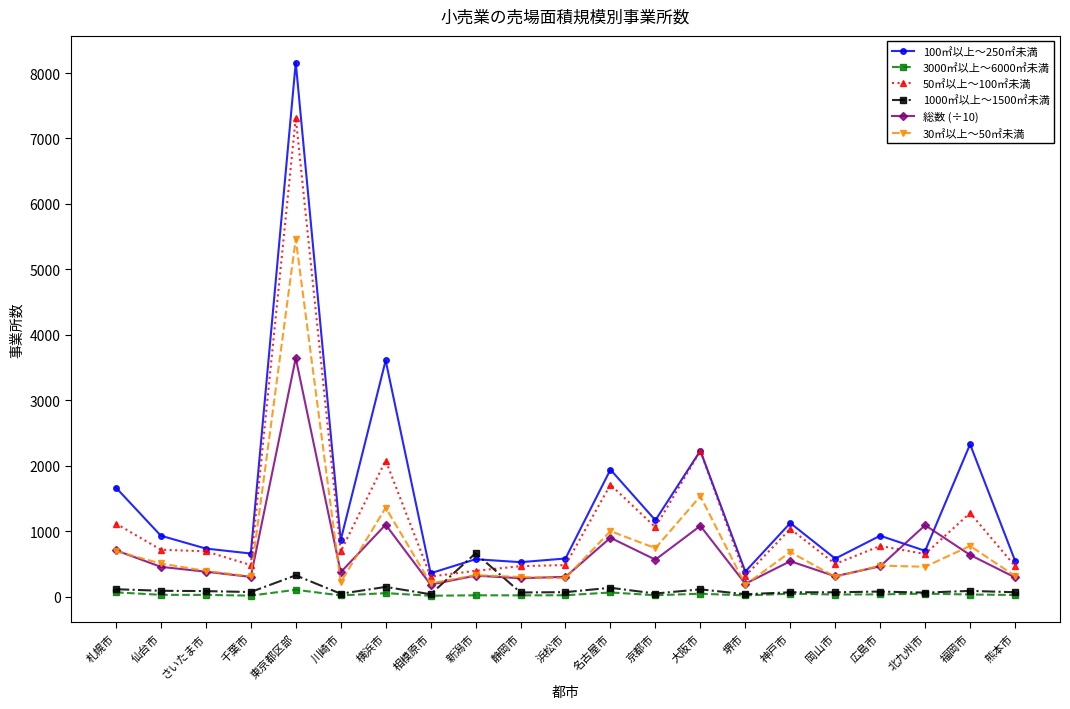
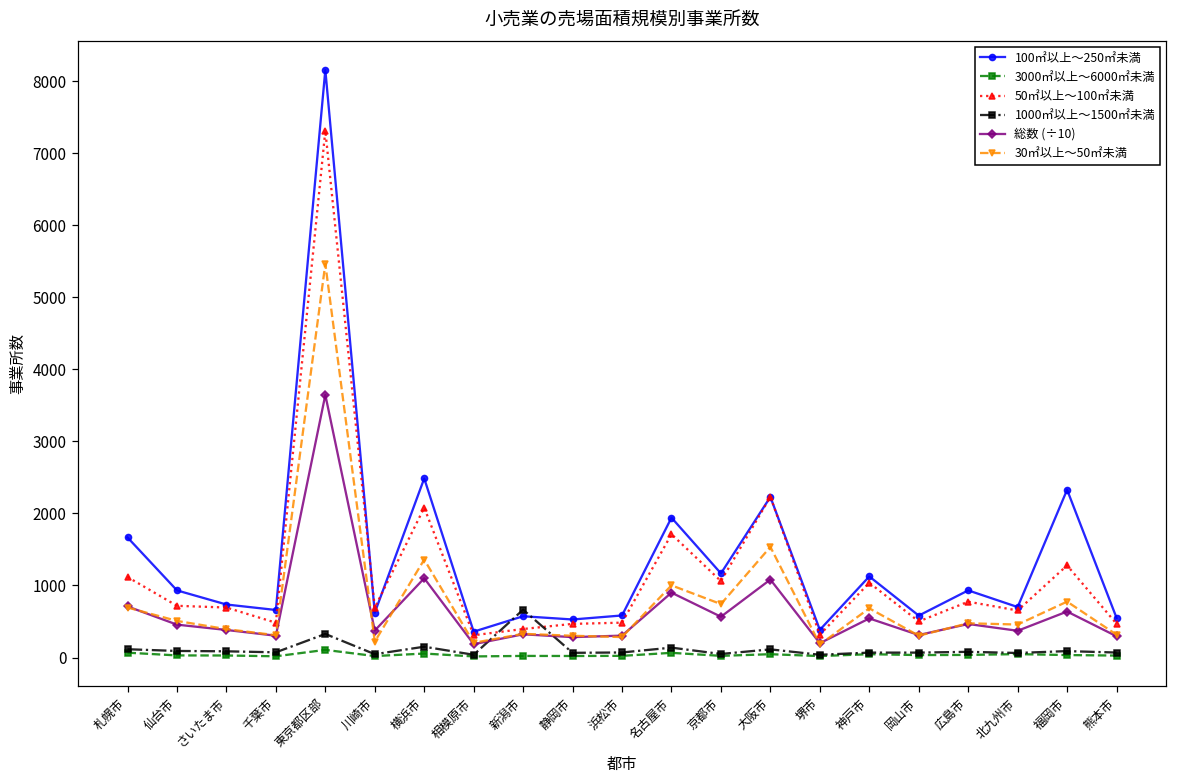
100㎡以上～250㎡未満, 川崎市: 900 -> 600
100㎡以上～250㎡未満, 横浜市: 3600 -> 2500
総数 (÷10), 北九州市: 1100 -> 400
